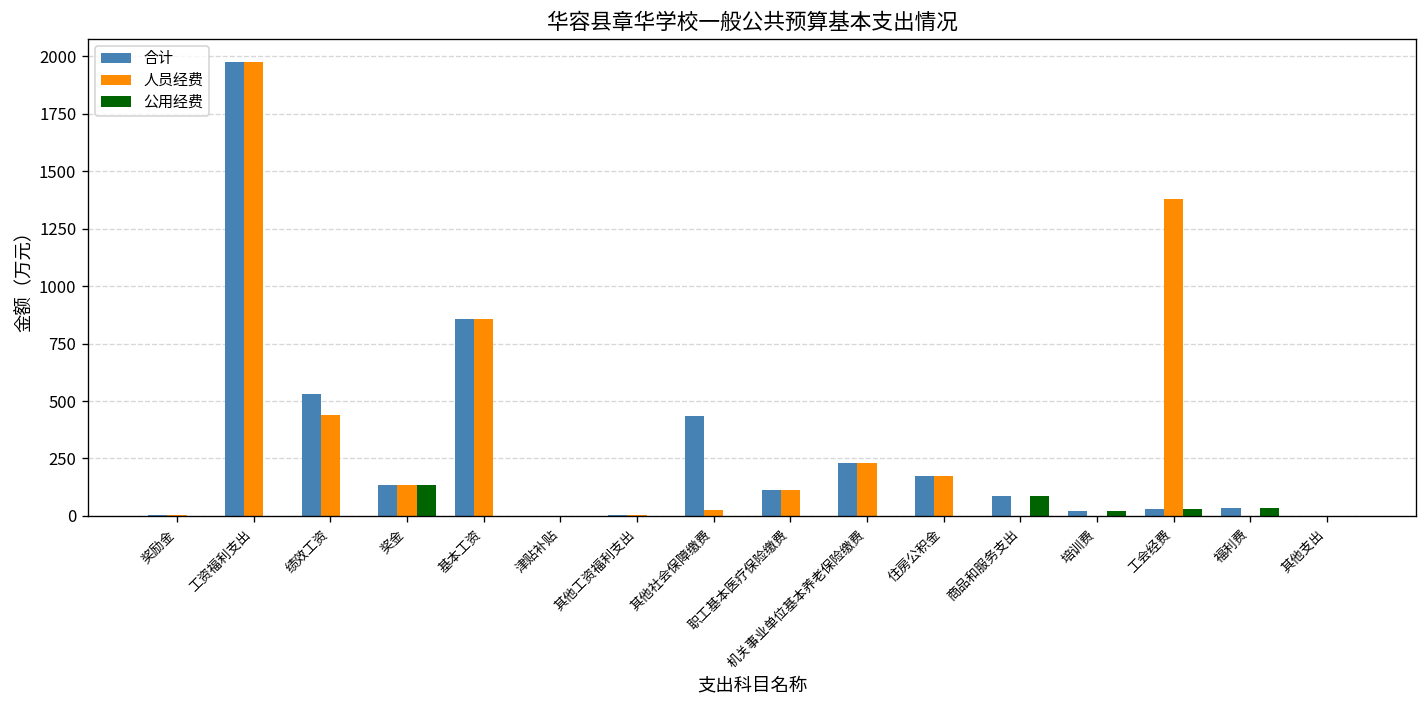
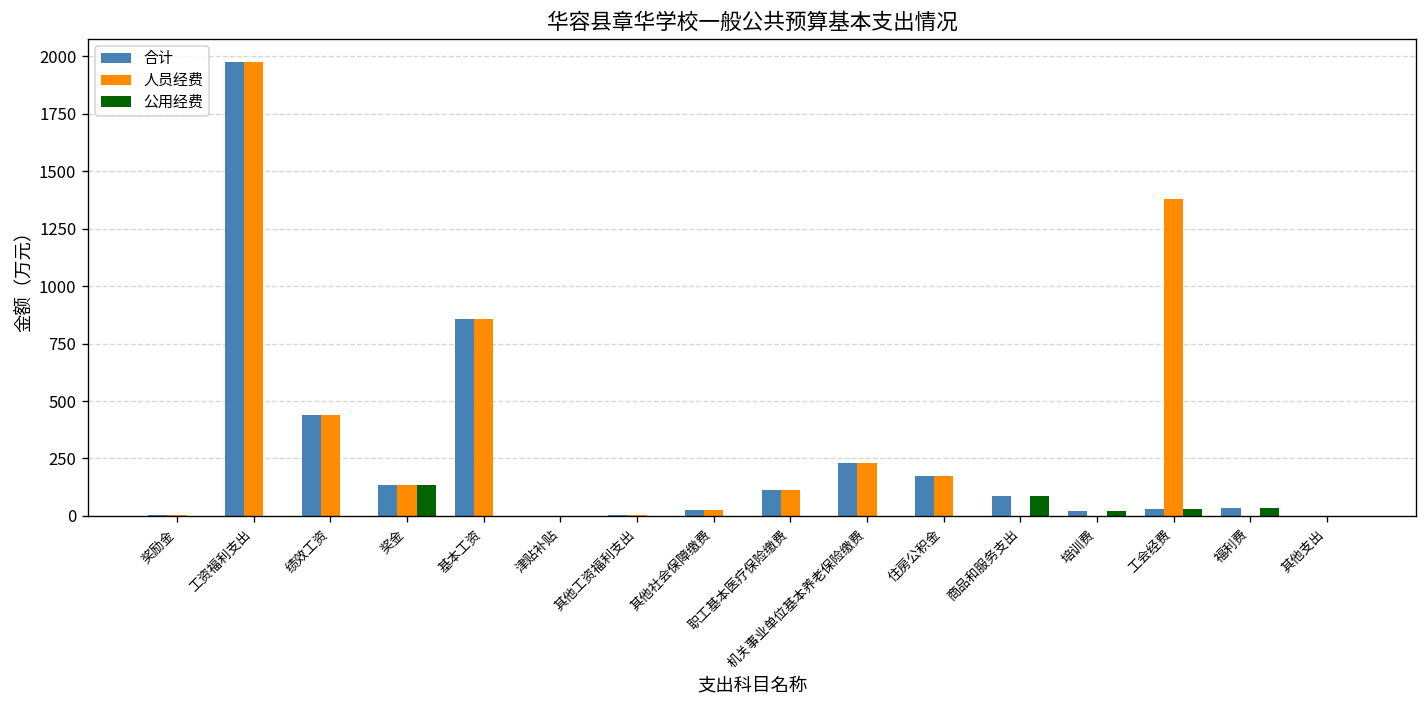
合计, 绩效工资: 530 -> 440
合计, 其他社会保障缴费: 430 -> 30
